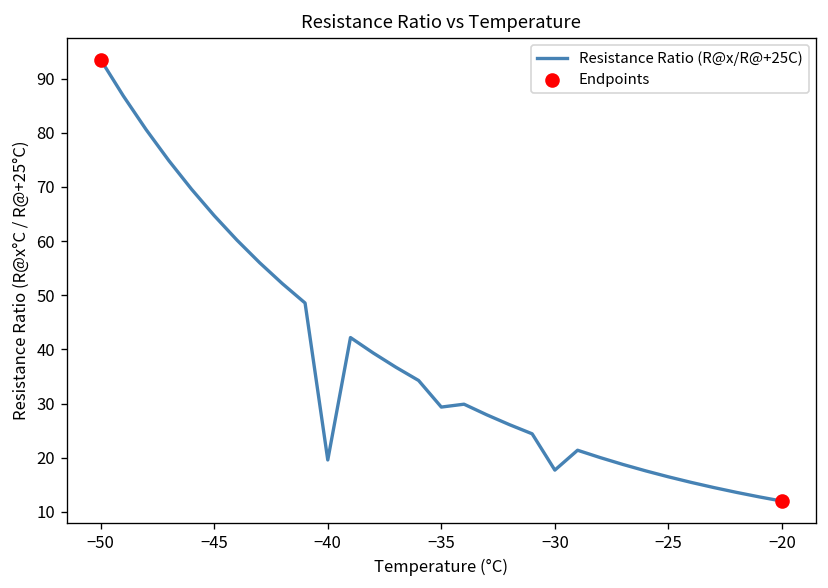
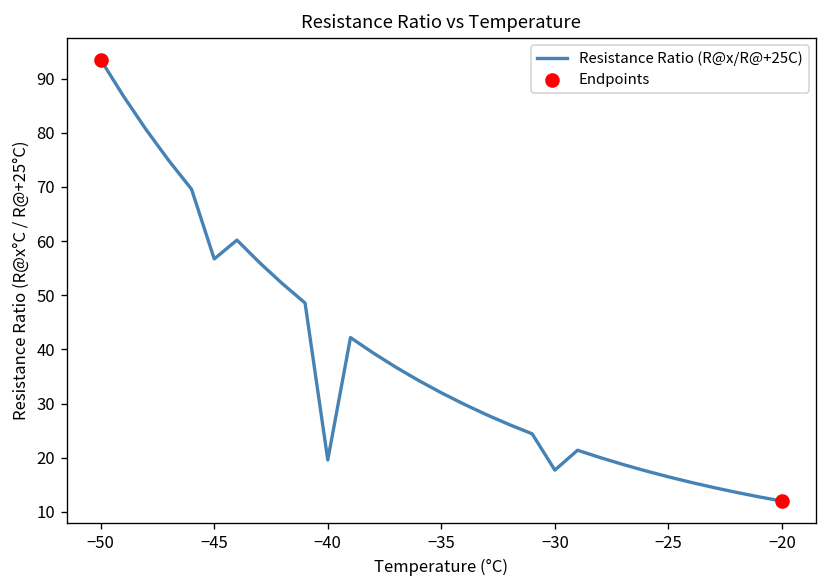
Resistance Ratio (R@x/R@+25C), −45: 65 -> 57
Resistance Ratio (R@x/R@+25C), −35: 29 -> 32
